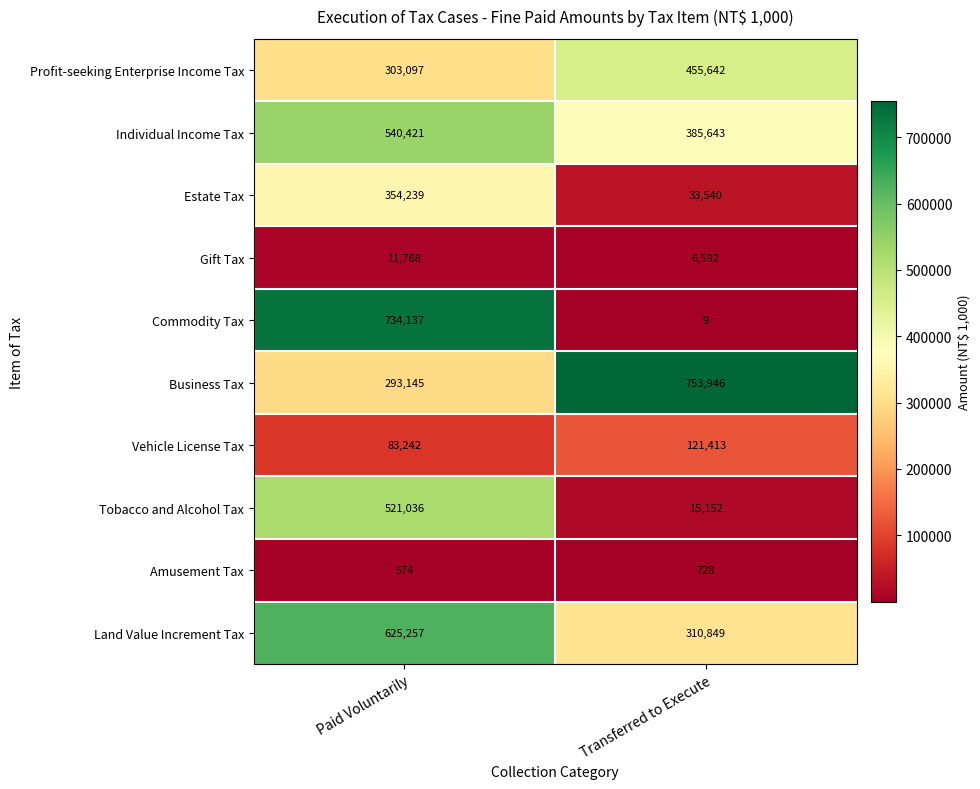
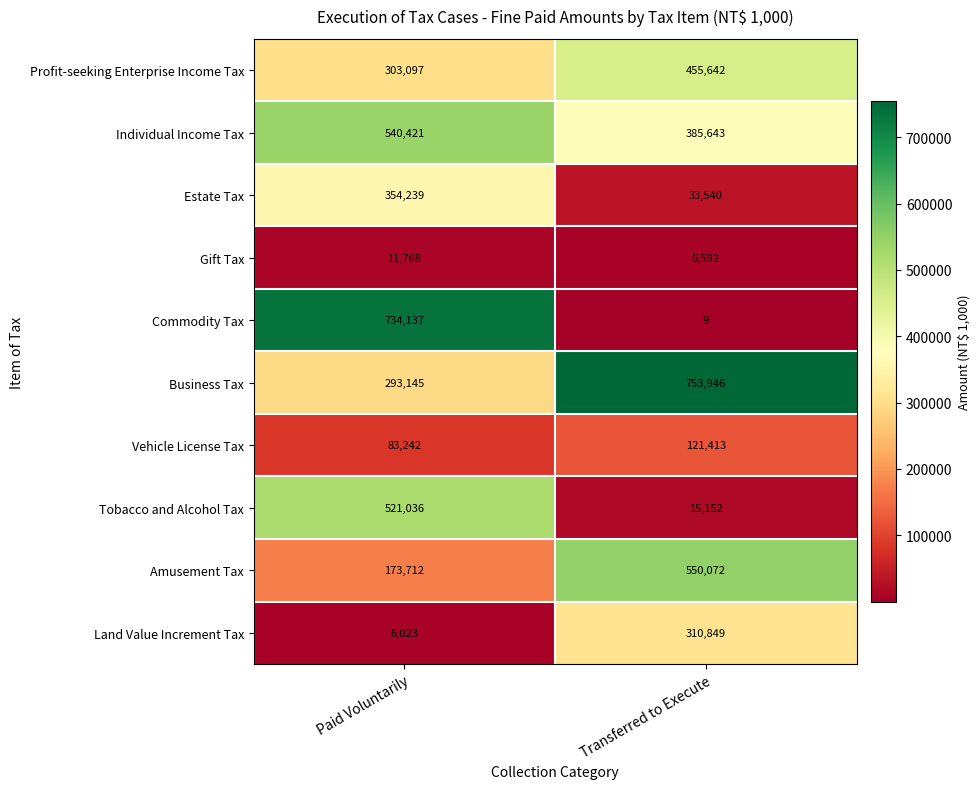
Amusement Tax, Paid Voluntarily: 574 -> 173,712
Amusement Tax, Transferred to Execute: 728 -> 550,072
Land Value Increment Tax, Paid Voluntarily: 625,257 -> 6,023
